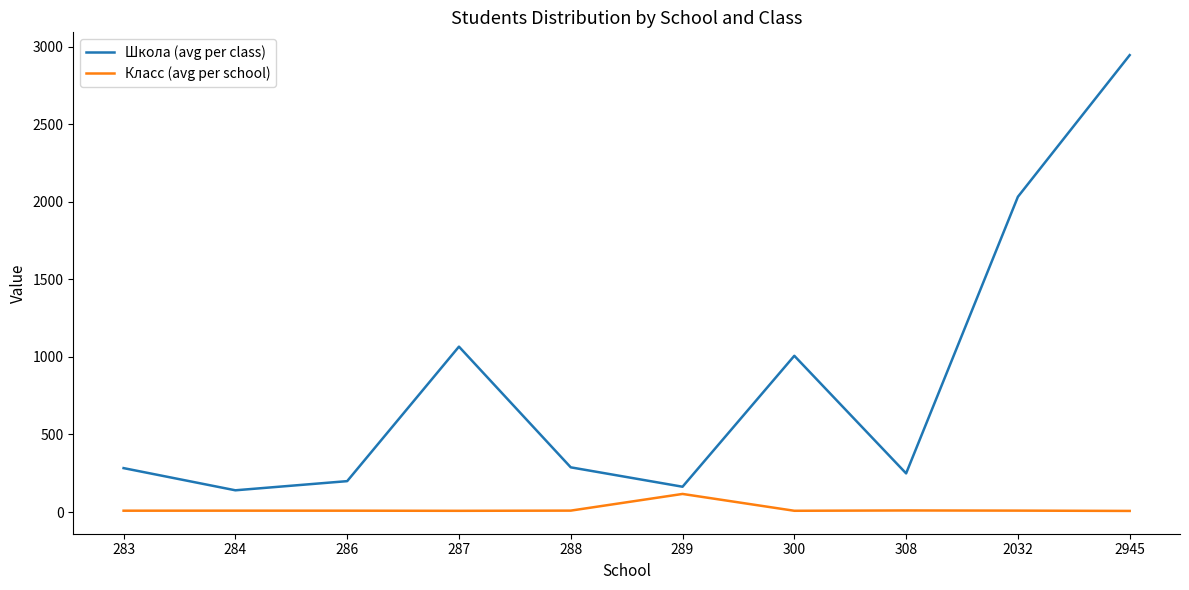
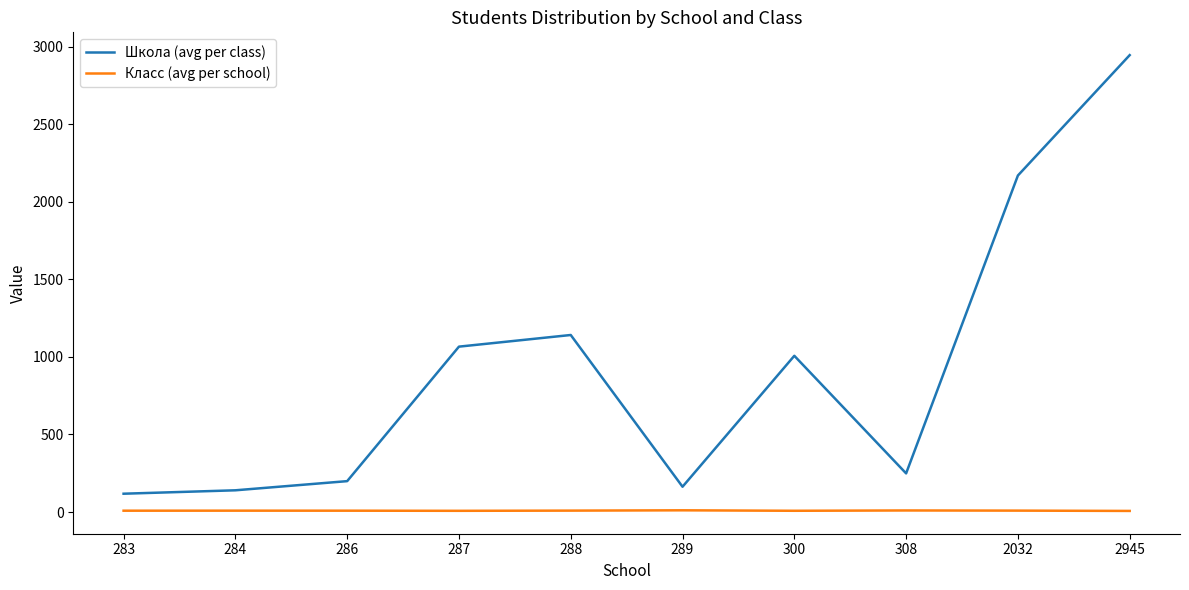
Школа (avg per class), 283: 280 -> 120
Школа (avg per class), 288: 290 -> 1140
Класс (avg per school), 289: 120 -> 10
Школа (avg per class), 2032: 2030 -> 2170
